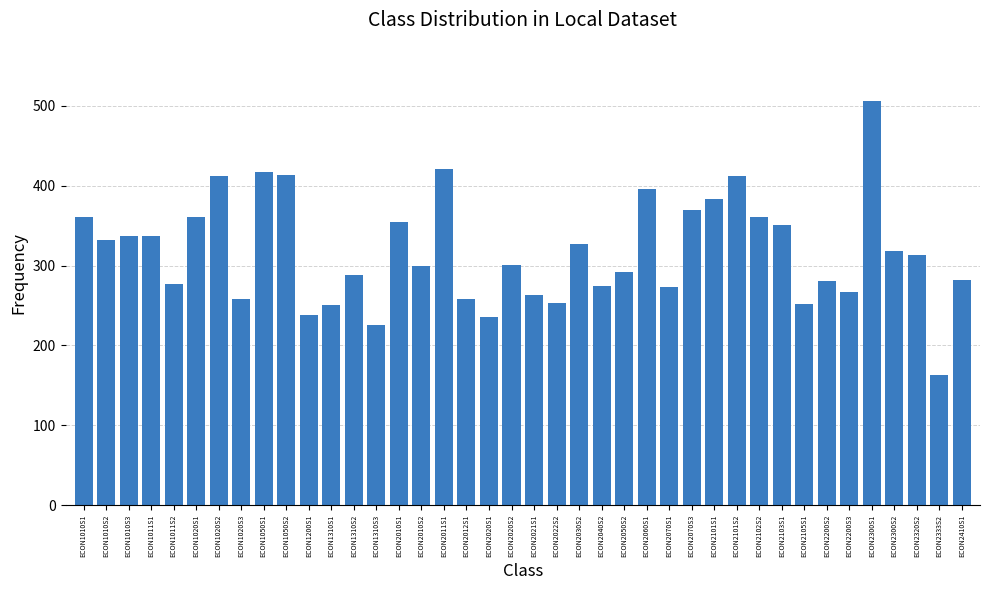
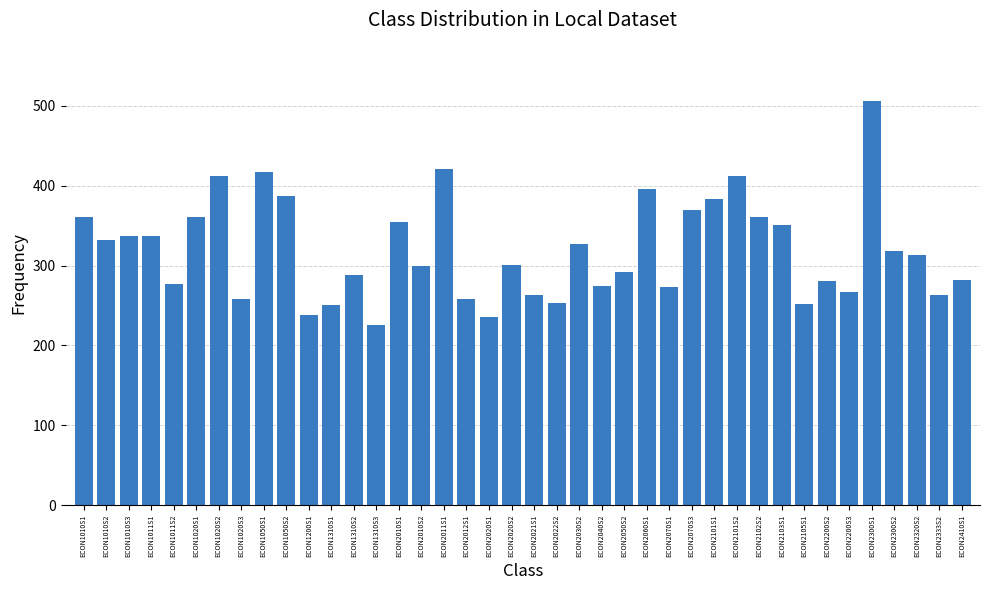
ECON1050S2: 410 -> 390
ECON2333S2: 160 -> 260
